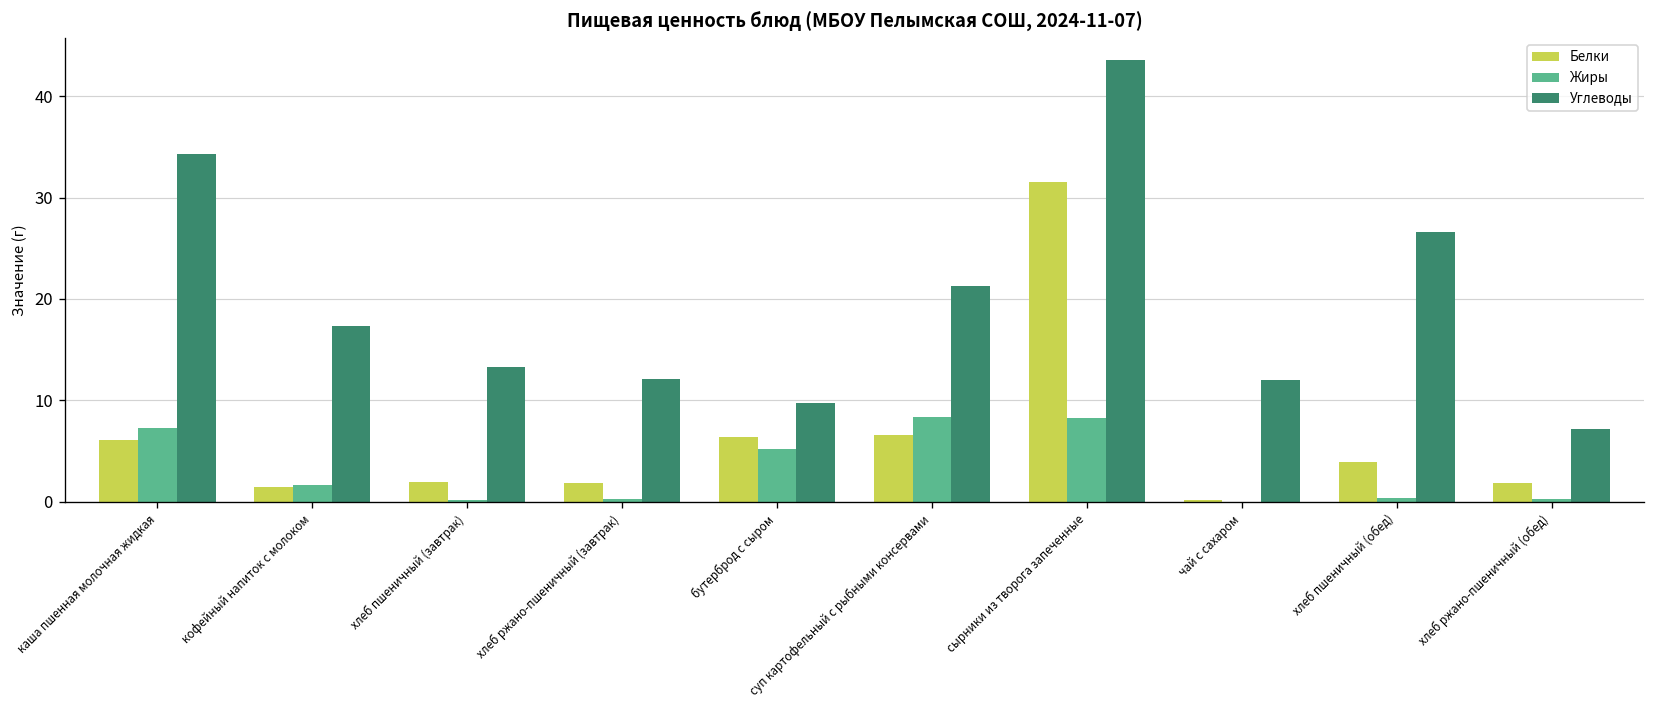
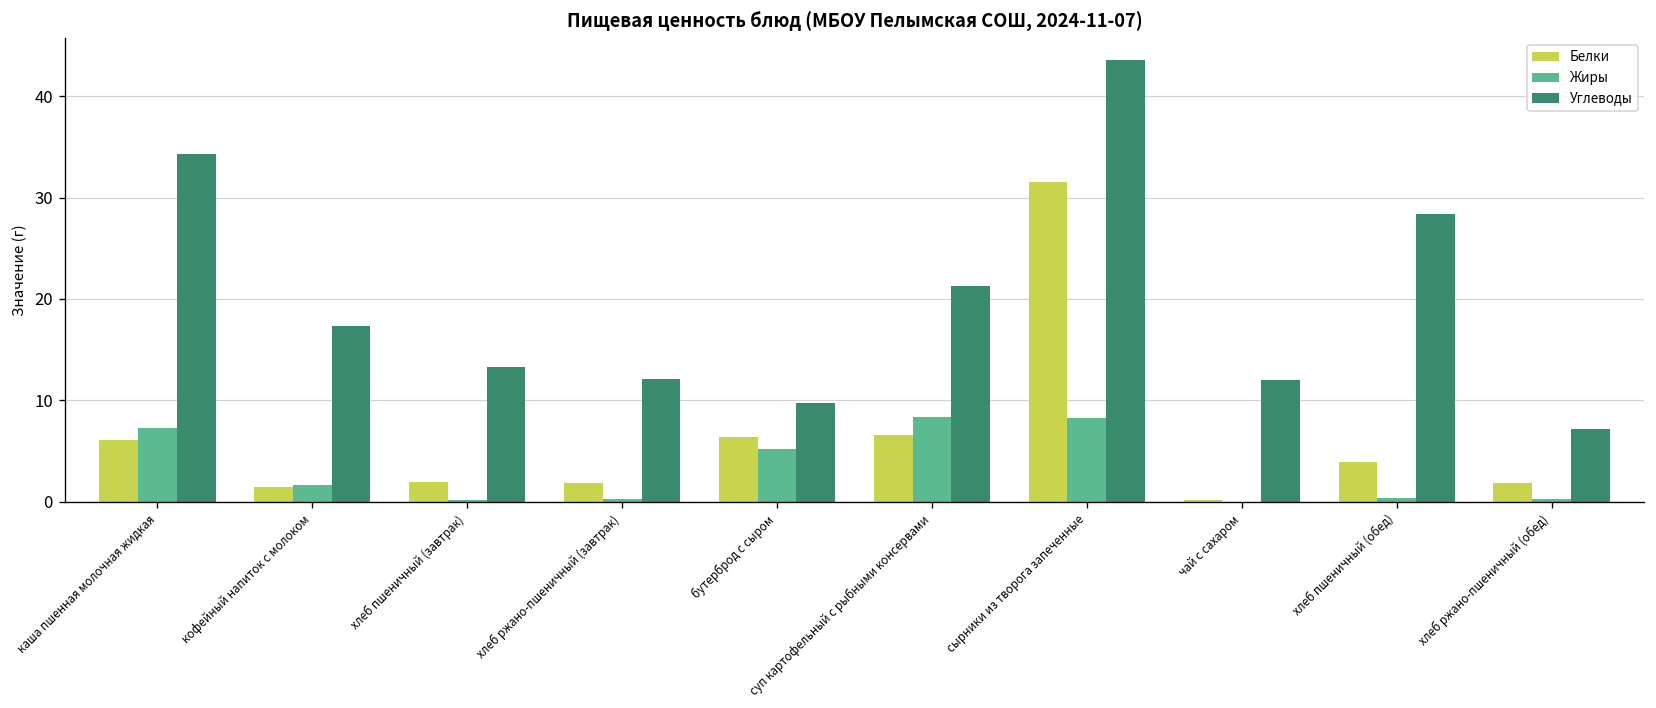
Углеводы, хлеб пшеничный (обед): 27 -> 28
